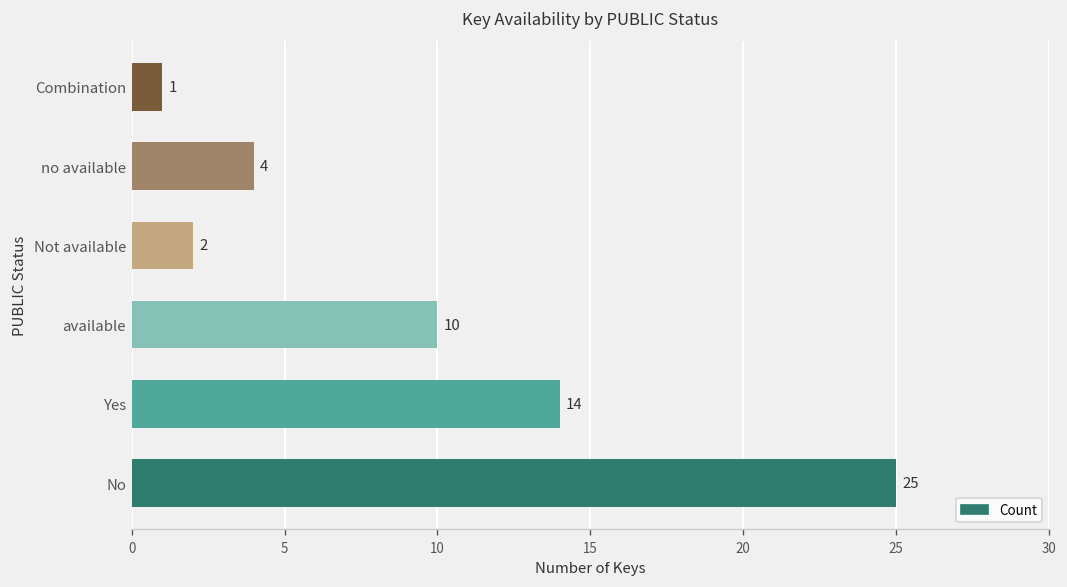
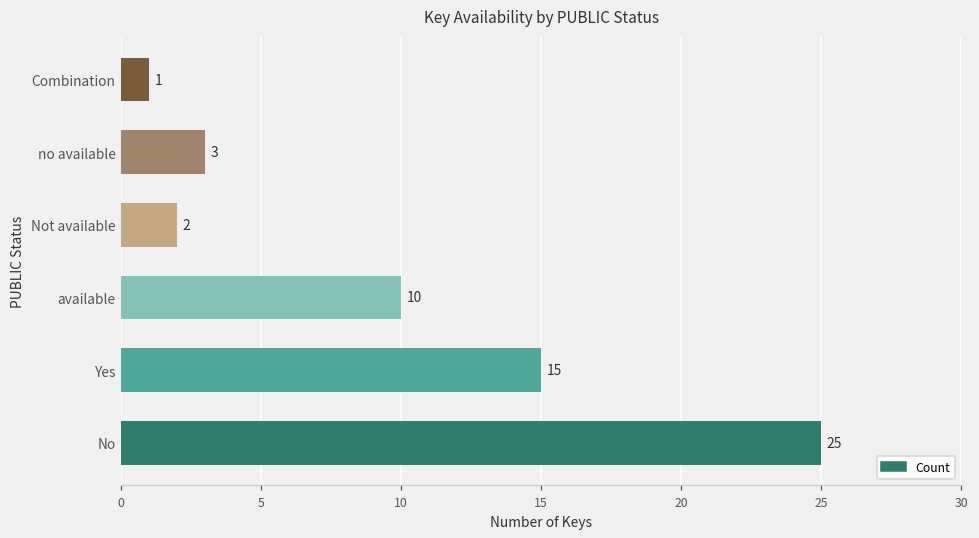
no available: 4 -> 3
Yes: 14 -> 15
